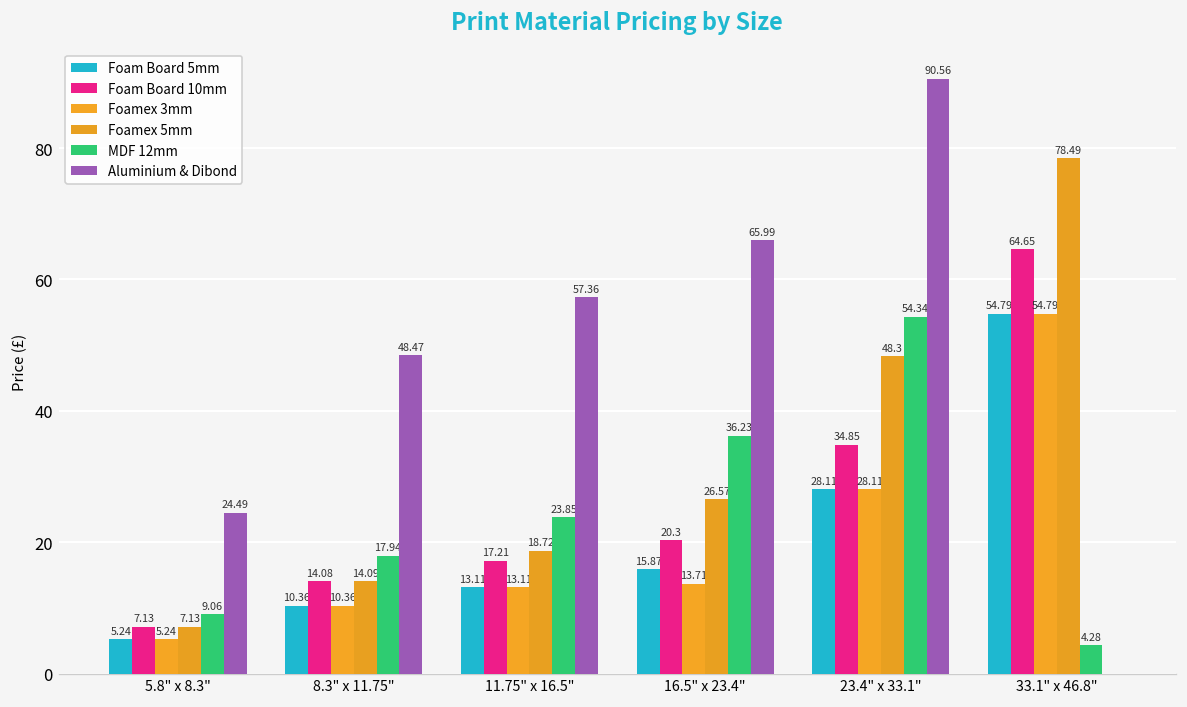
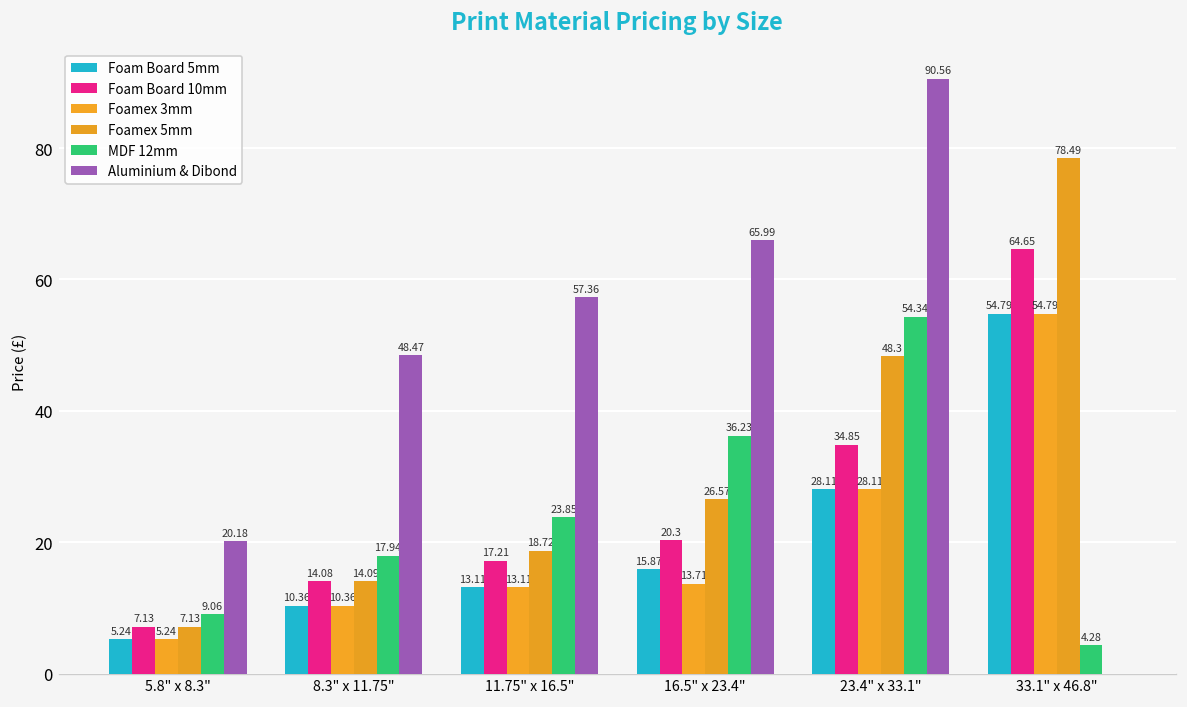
Aluminium & Dibond, 5.8" x 8.3": 24.49 -> 20.18
